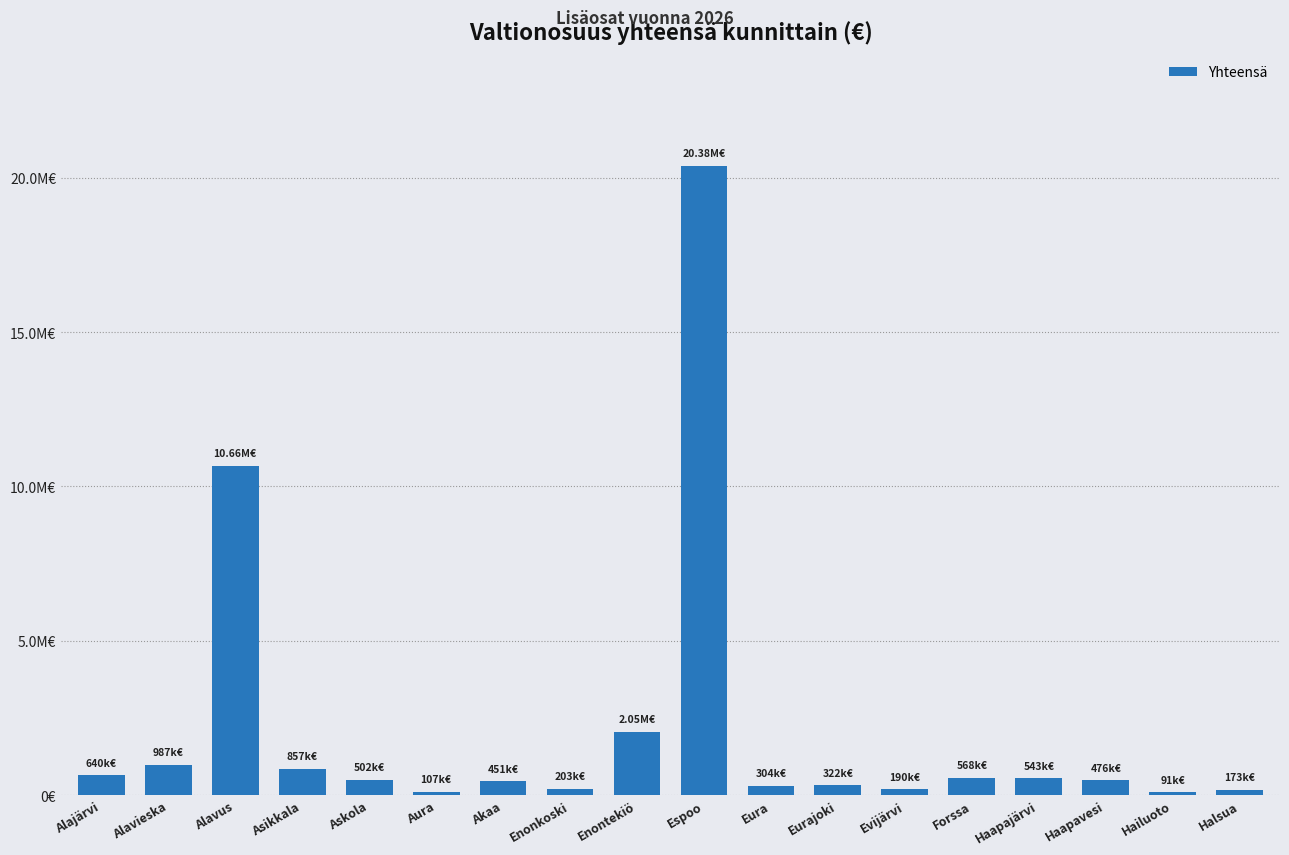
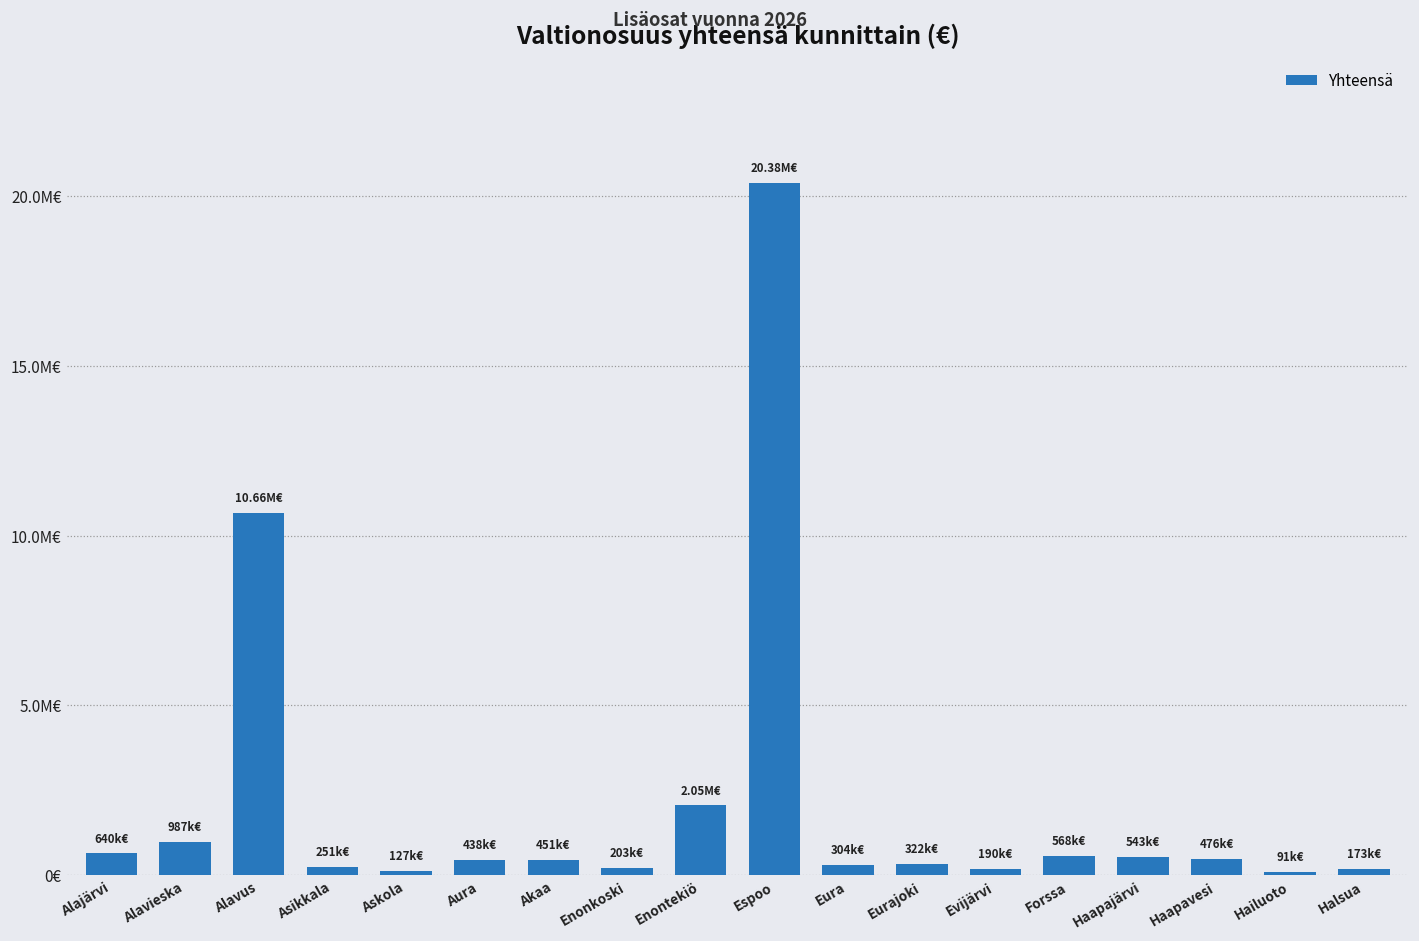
Asikkala: 857k€ -> 251k€
Askola: 502k€ -> 127k€
Aura: 107k€ -> 438k€
